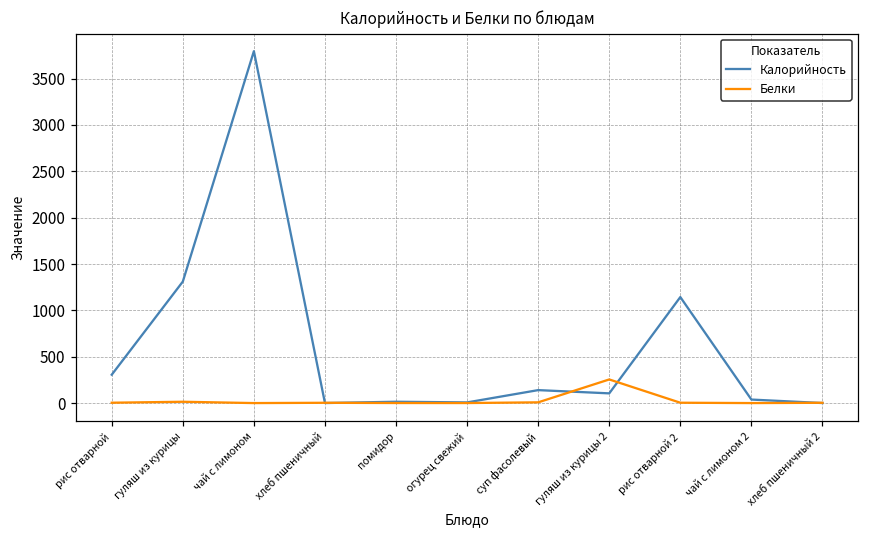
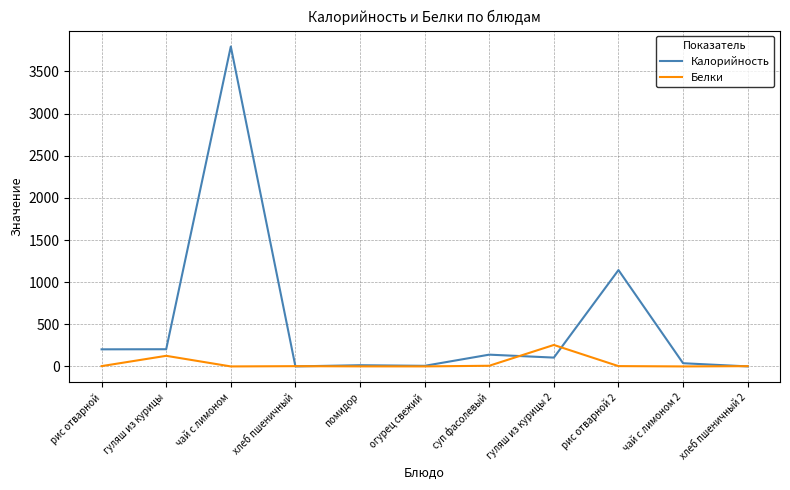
Калорийность, рис отварной: 300 -> 200
Калорийность, гуляш из курицы: 1300 -> 200
Белки, гуляш из курицы: 0 -> 100
